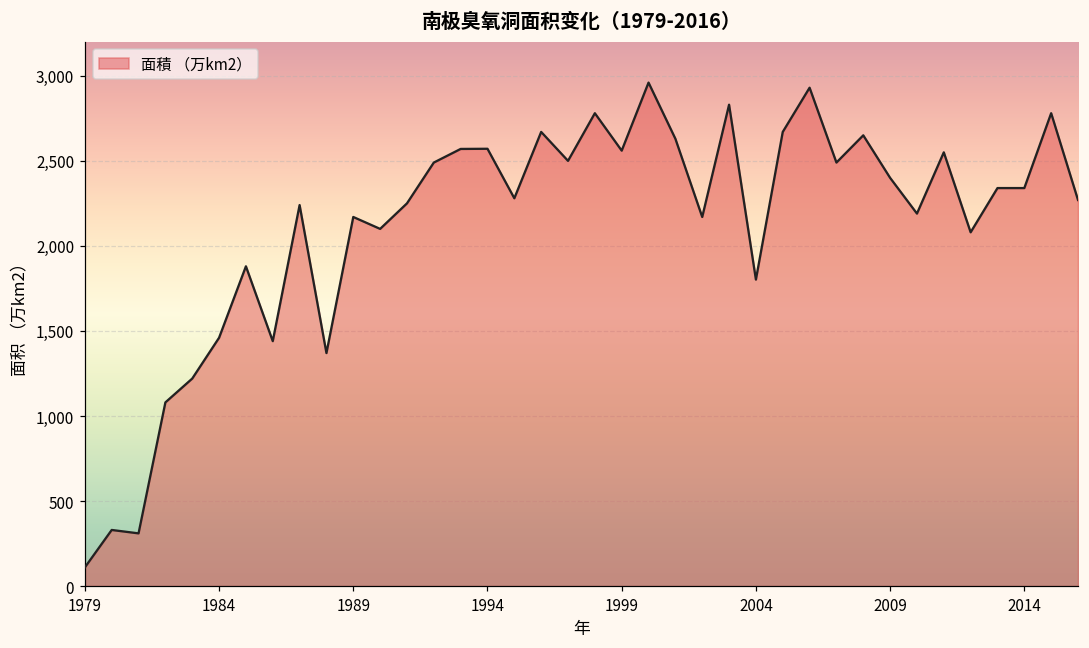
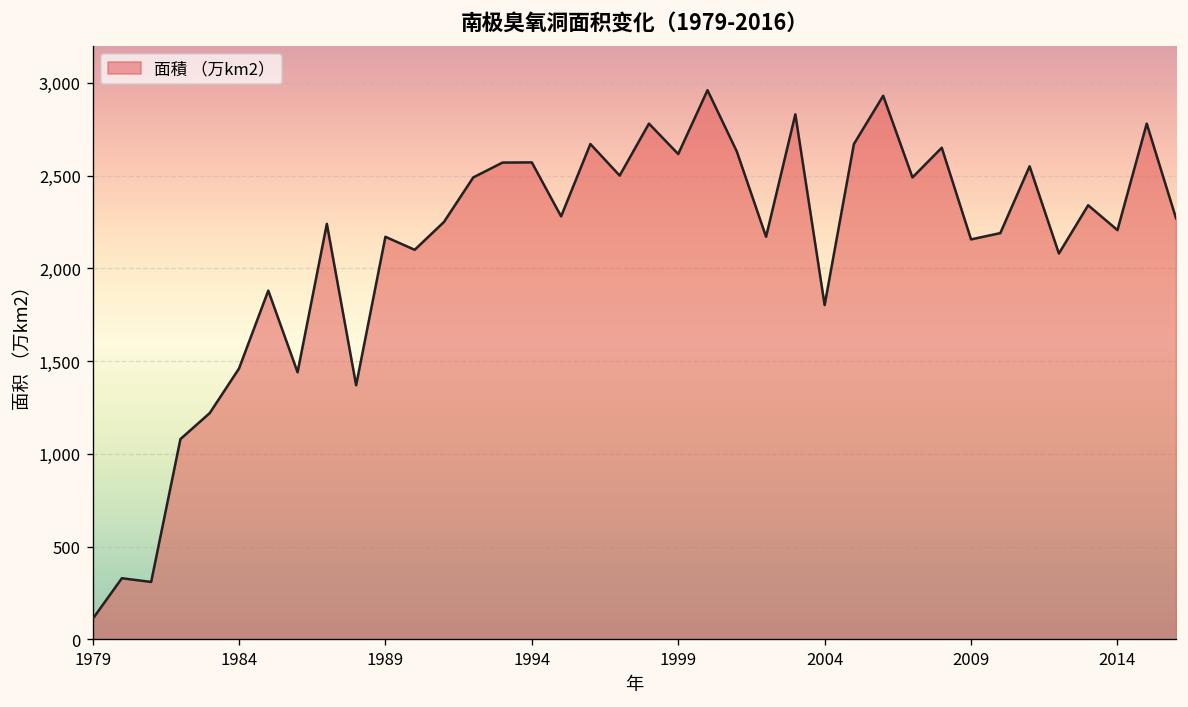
1999: 2,560 -> 2,620
2009: 2,400 -> 2,160
2014: 2,340 -> 2,210
